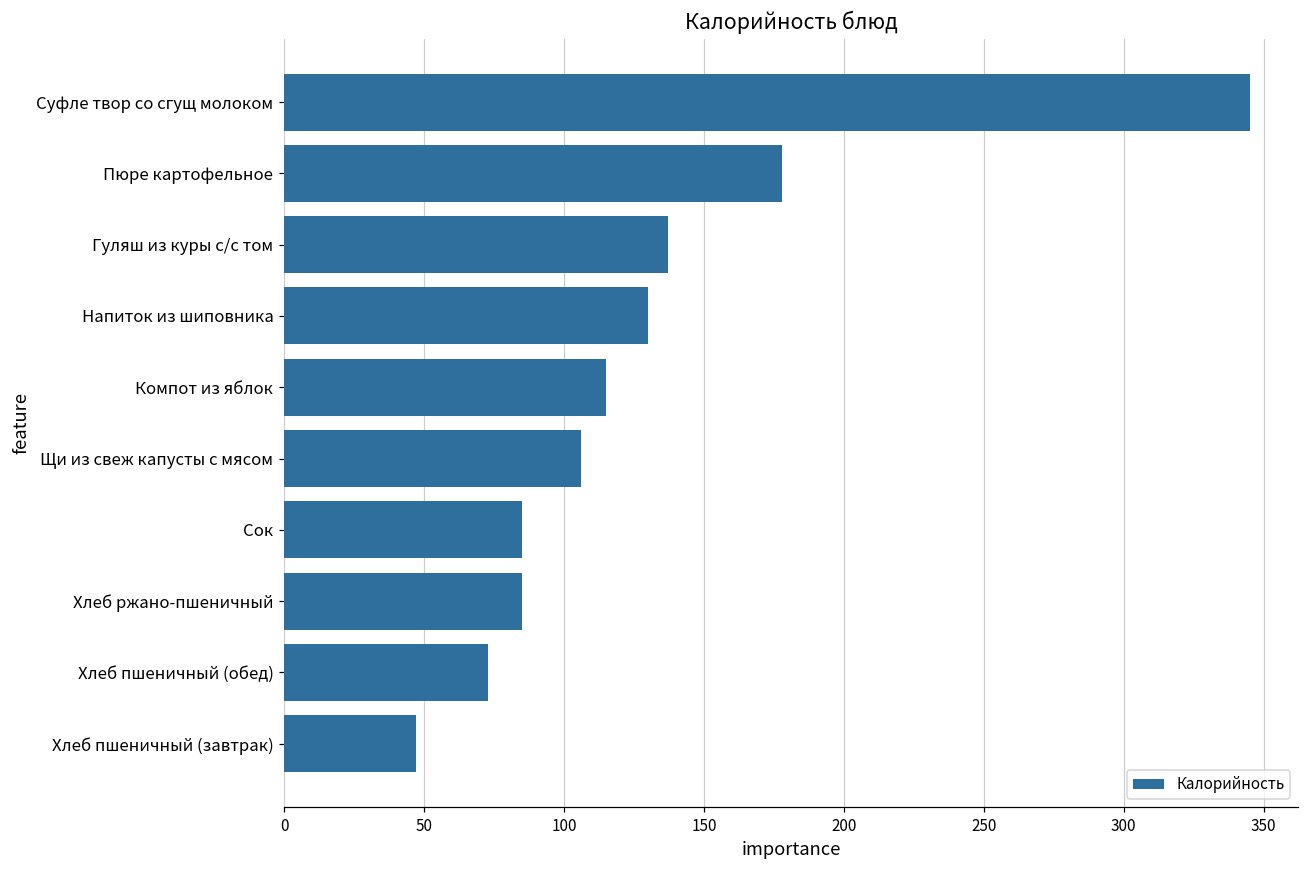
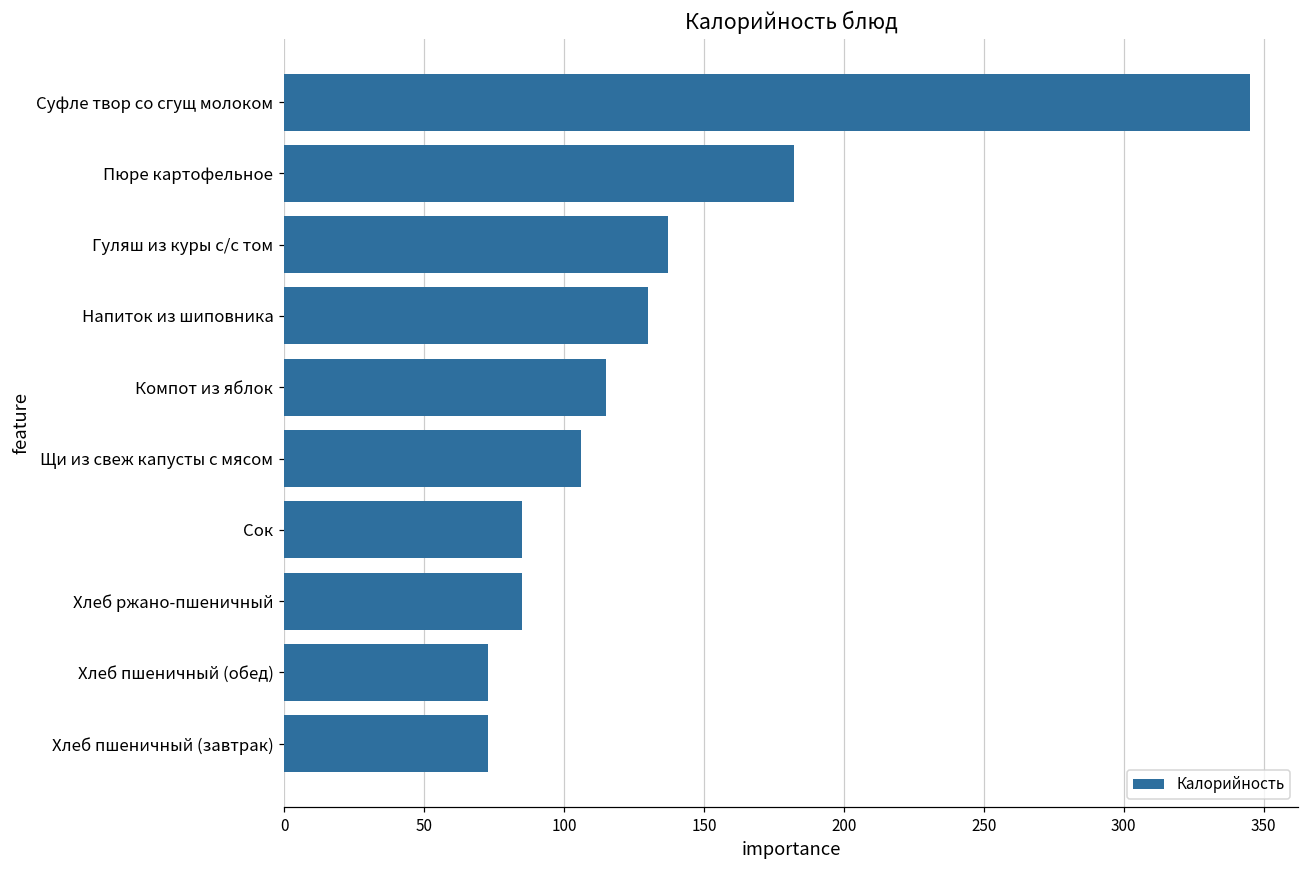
Пюре картофельное: 178 -> 182
Хлеб пшеничный (завтрак): 47 -> 73
